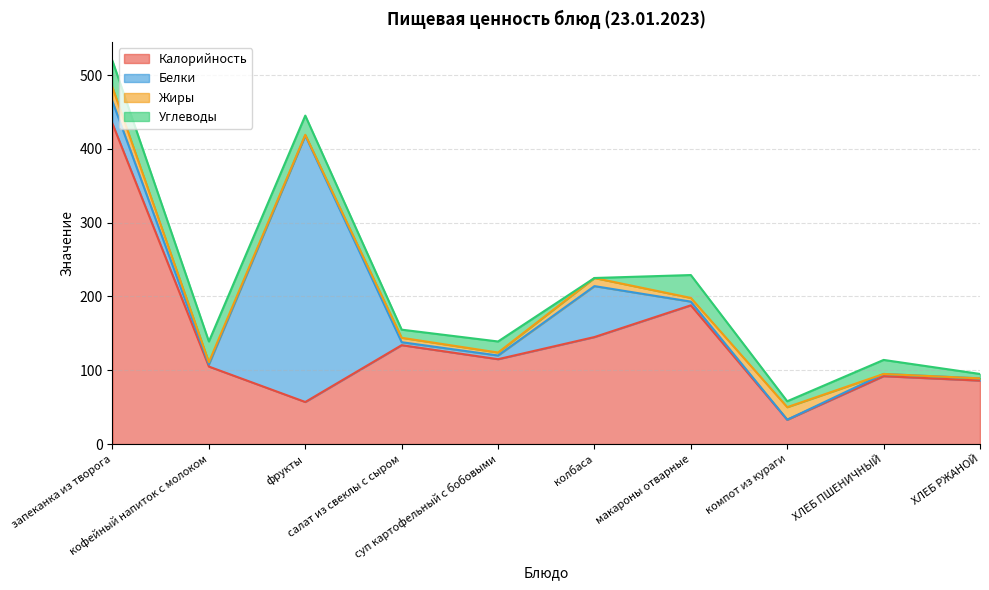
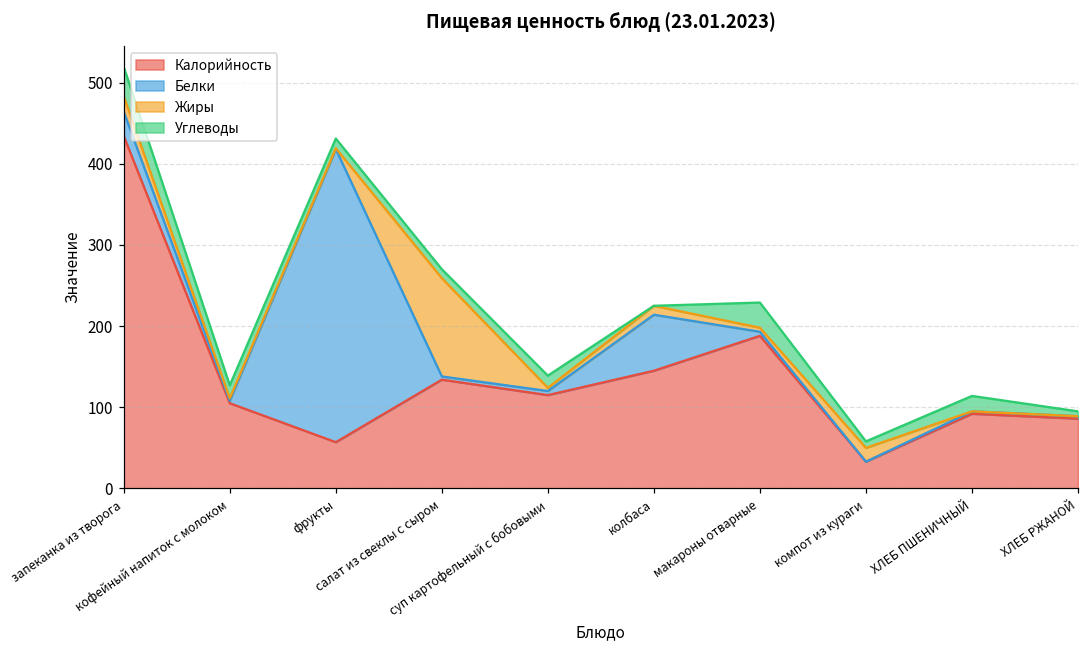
Углеводы, кофейный напиток с молоком: 30 -> 20
Углеводы, фрукты: 30 -> 10
Жиры, салат из свеклы с сыром: 10 -> 120
